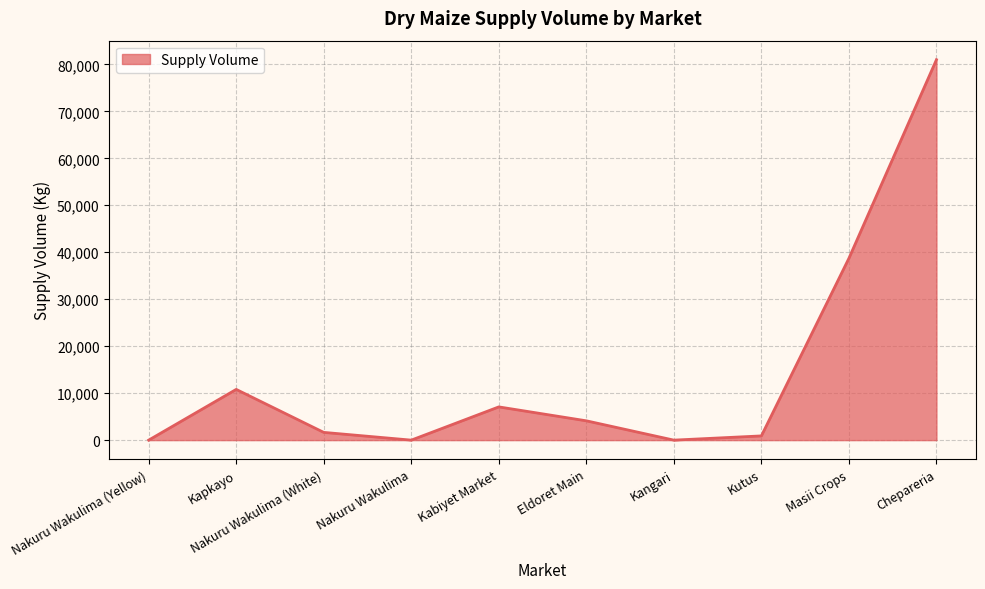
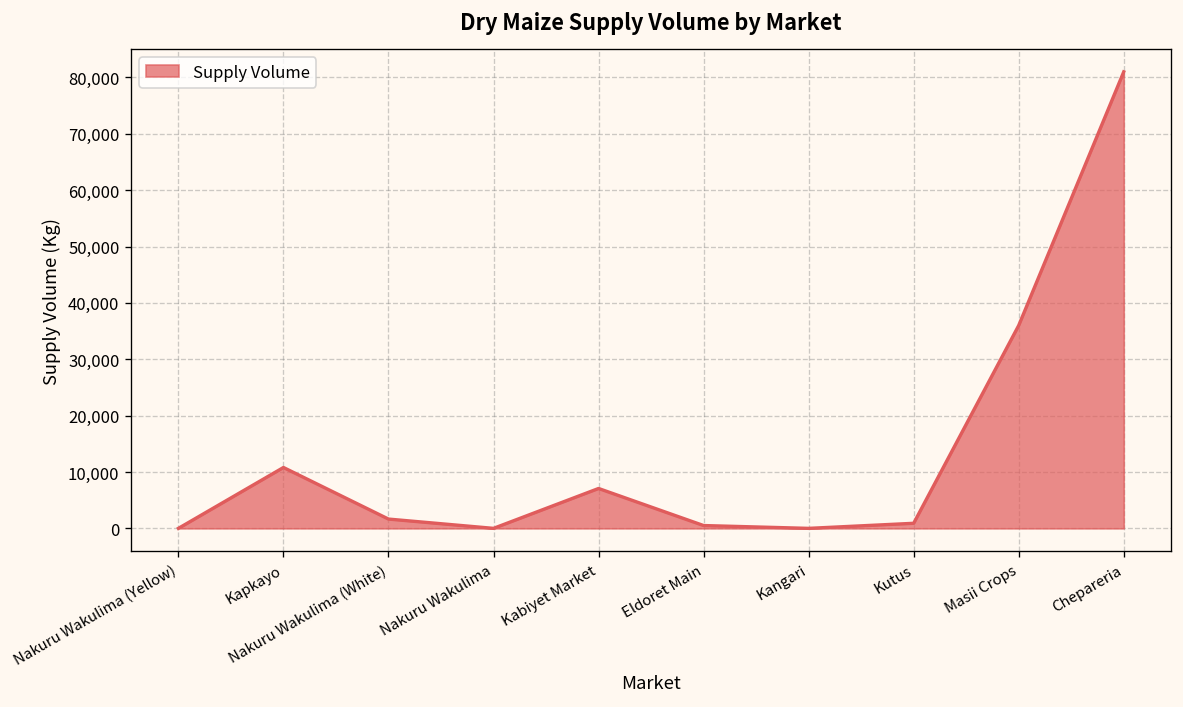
Eldoret Main: 4,000 -> 1,000
Masii Crops: 39,000 -> 36,000
